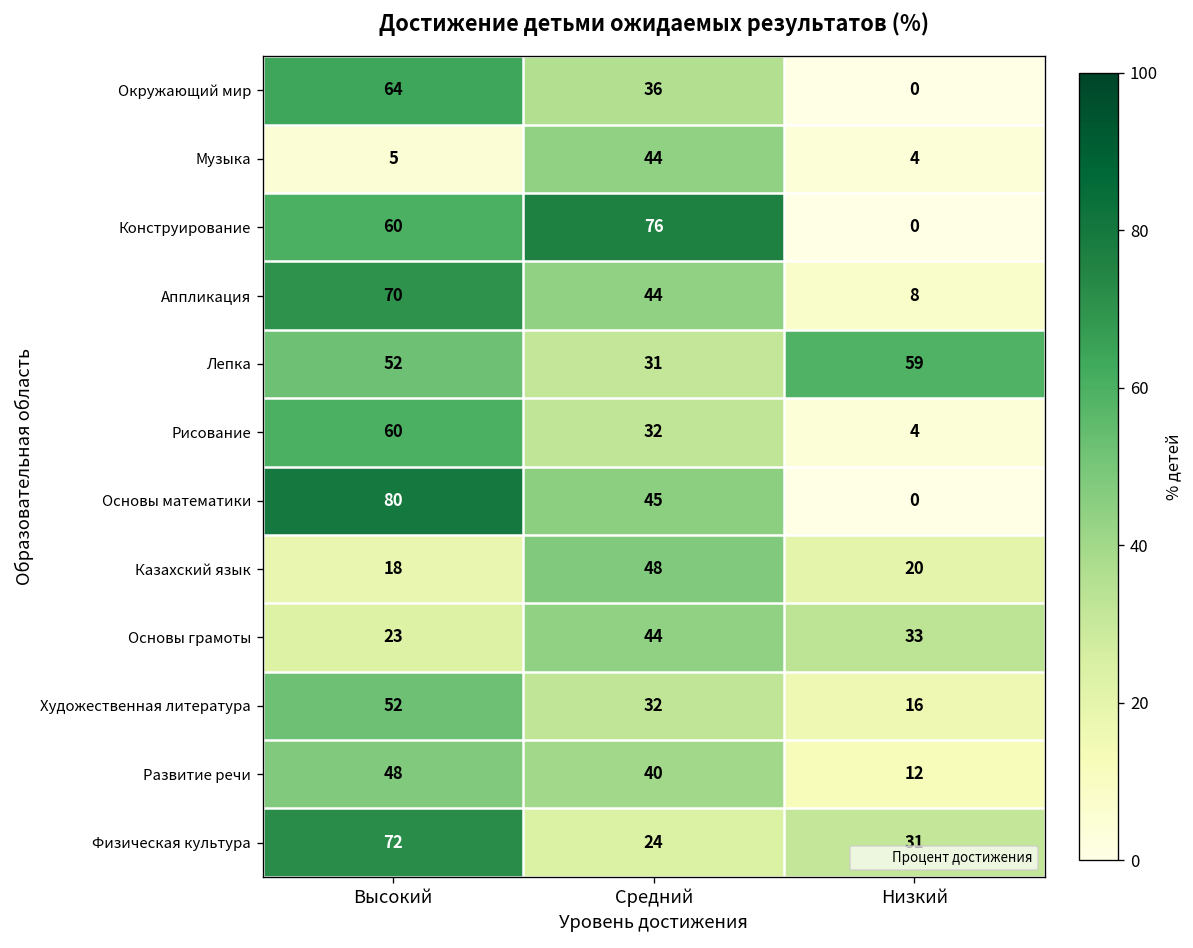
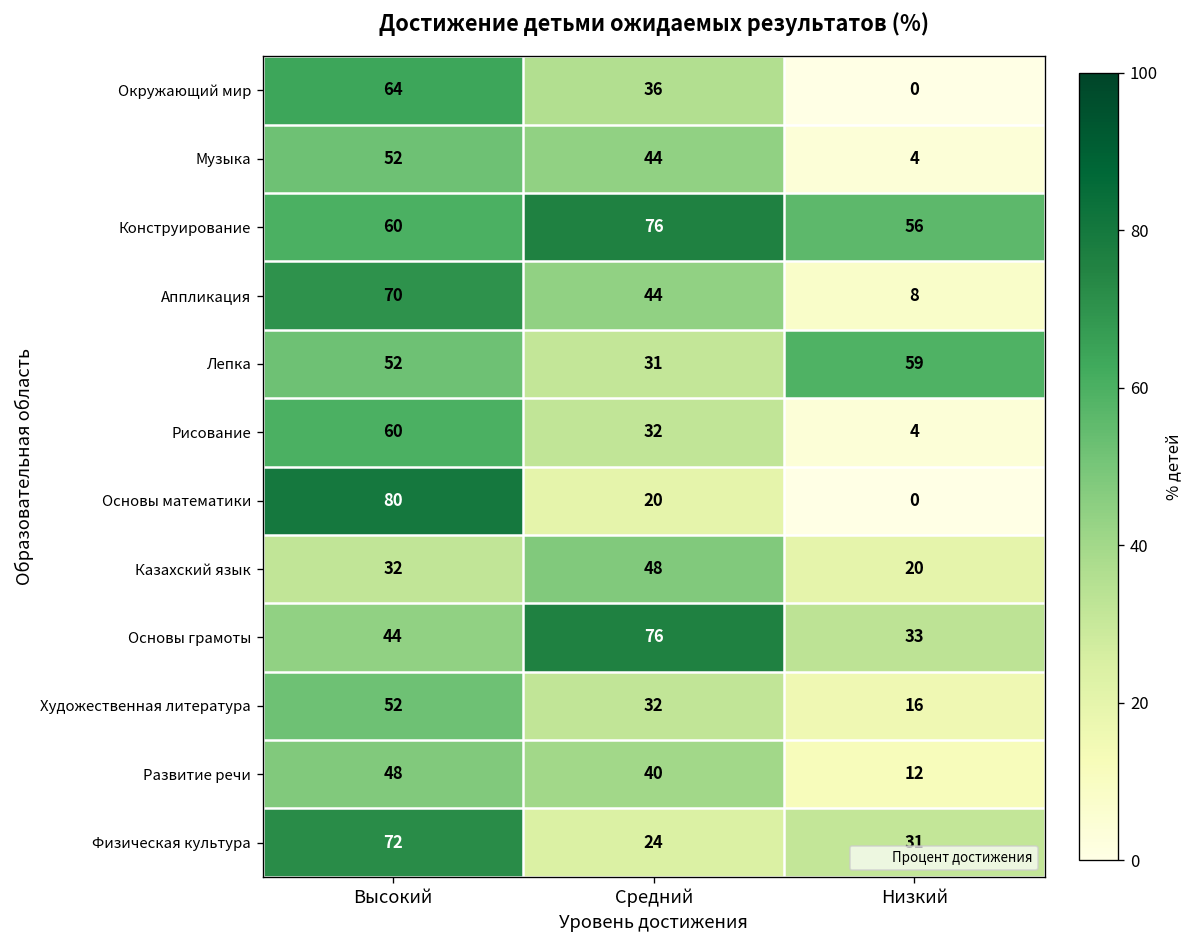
Музыка, Высокий: 5 -> 52
Конструирование, Низкий: 0 -> 56
Основы математики, Средний: 45 -> 20
Казахский язык, Высокий: 18 -> 32
Основы грамоты, Высокий: 23 -> 44
Основы грамоты, Средний: 44 -> 76
